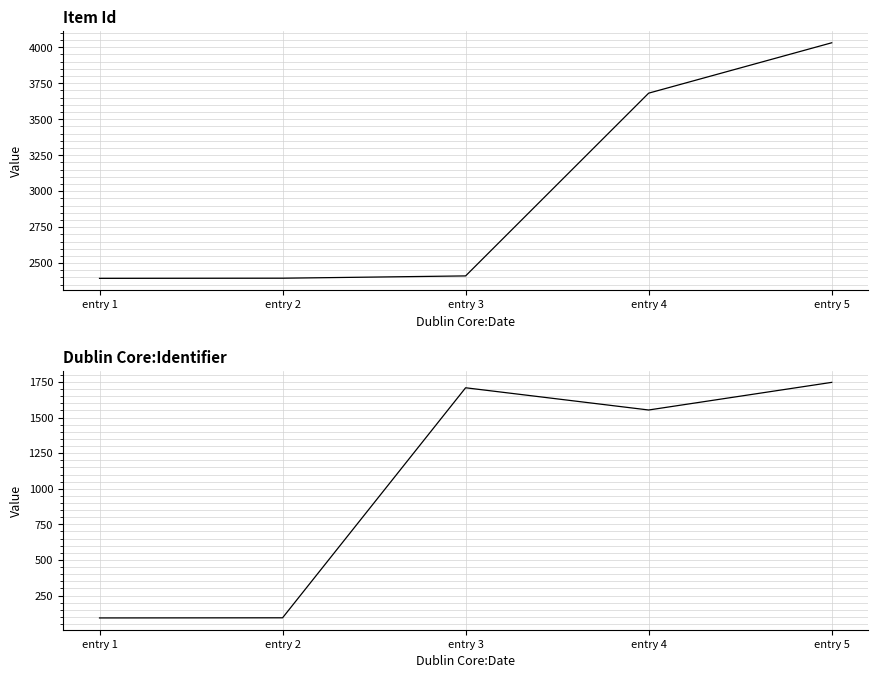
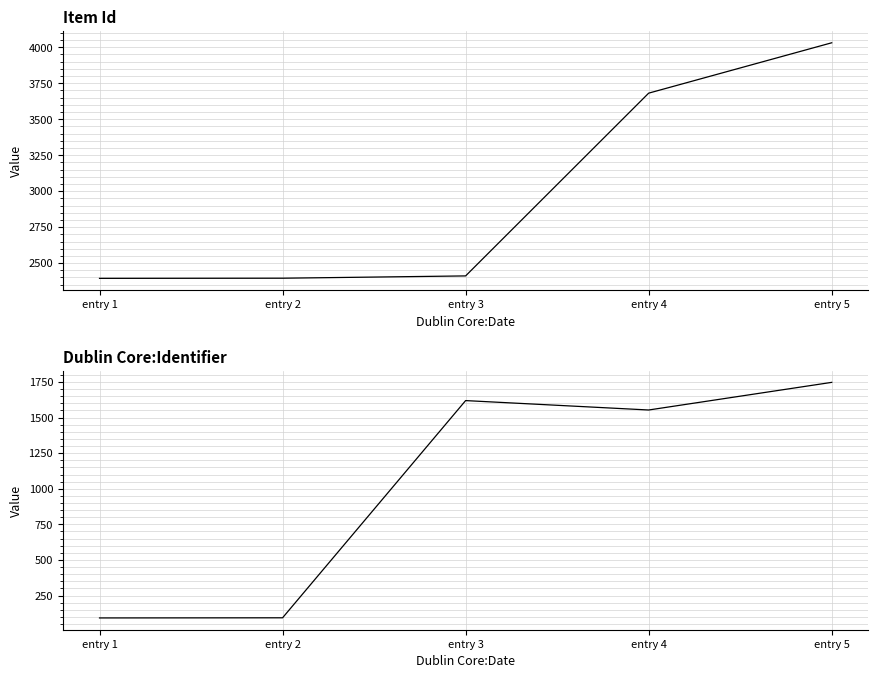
Dublin Core:Identifier, entry 3: 1710 -> 1620
